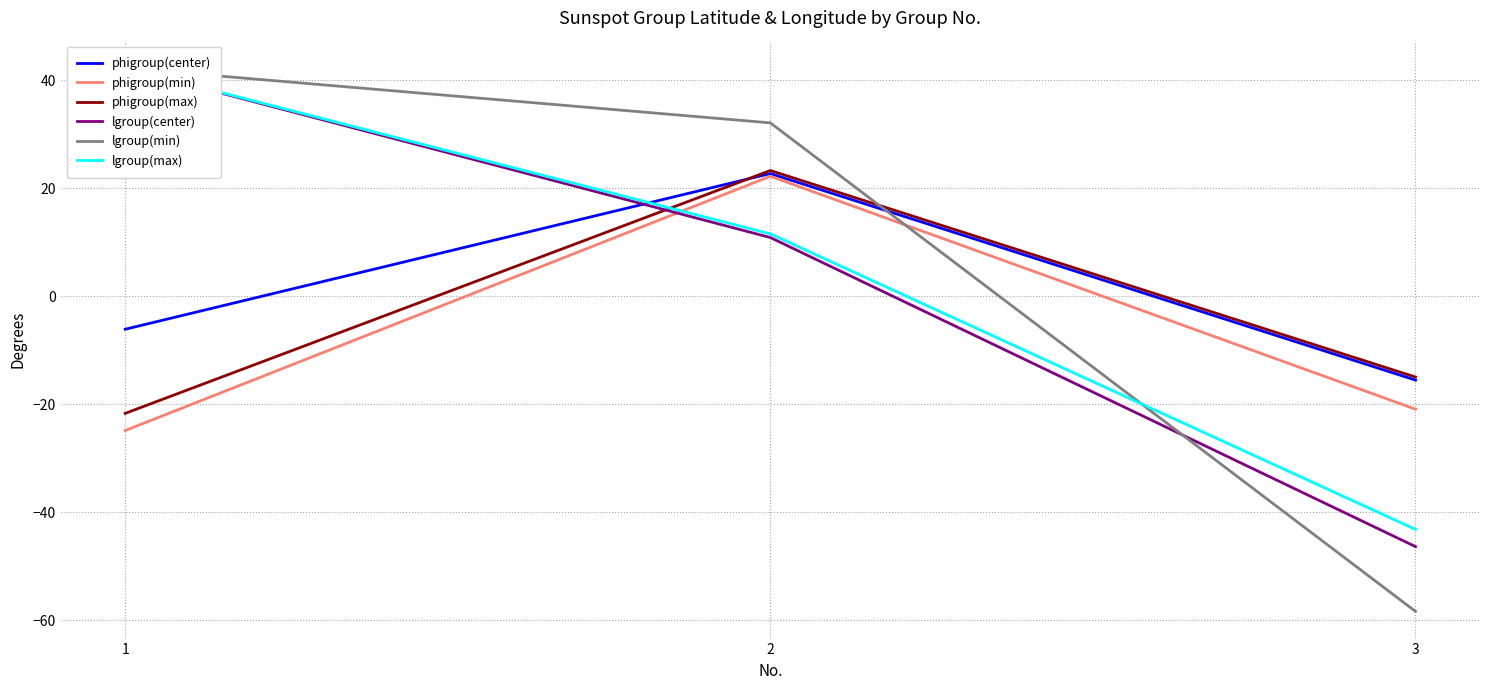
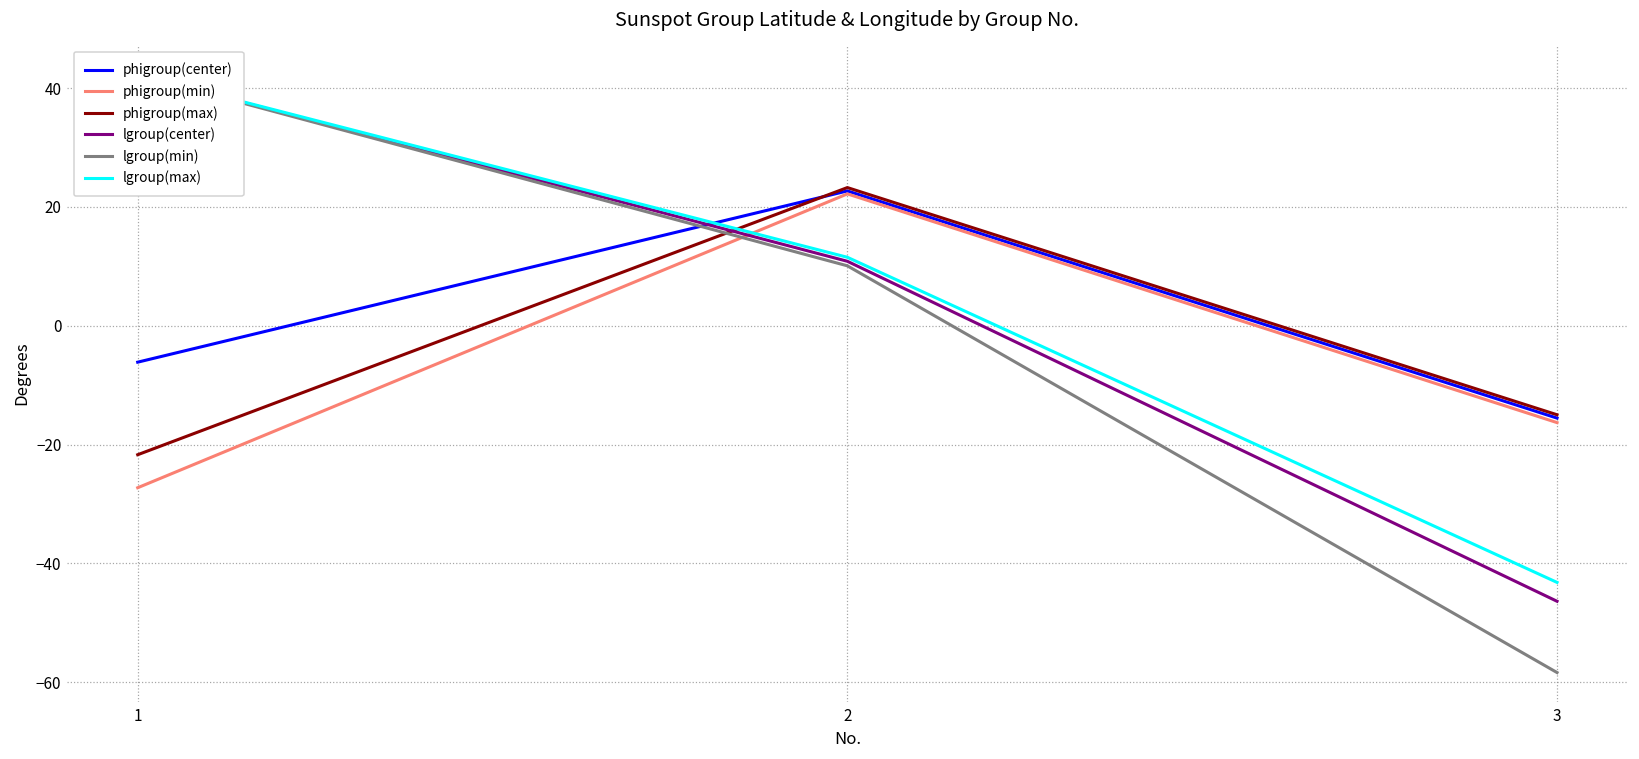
phigroup(min), 1: -25 -> -27
lgroup(min), 2: 32 -> 10
phigroup(min), 3: -21 -> -16
